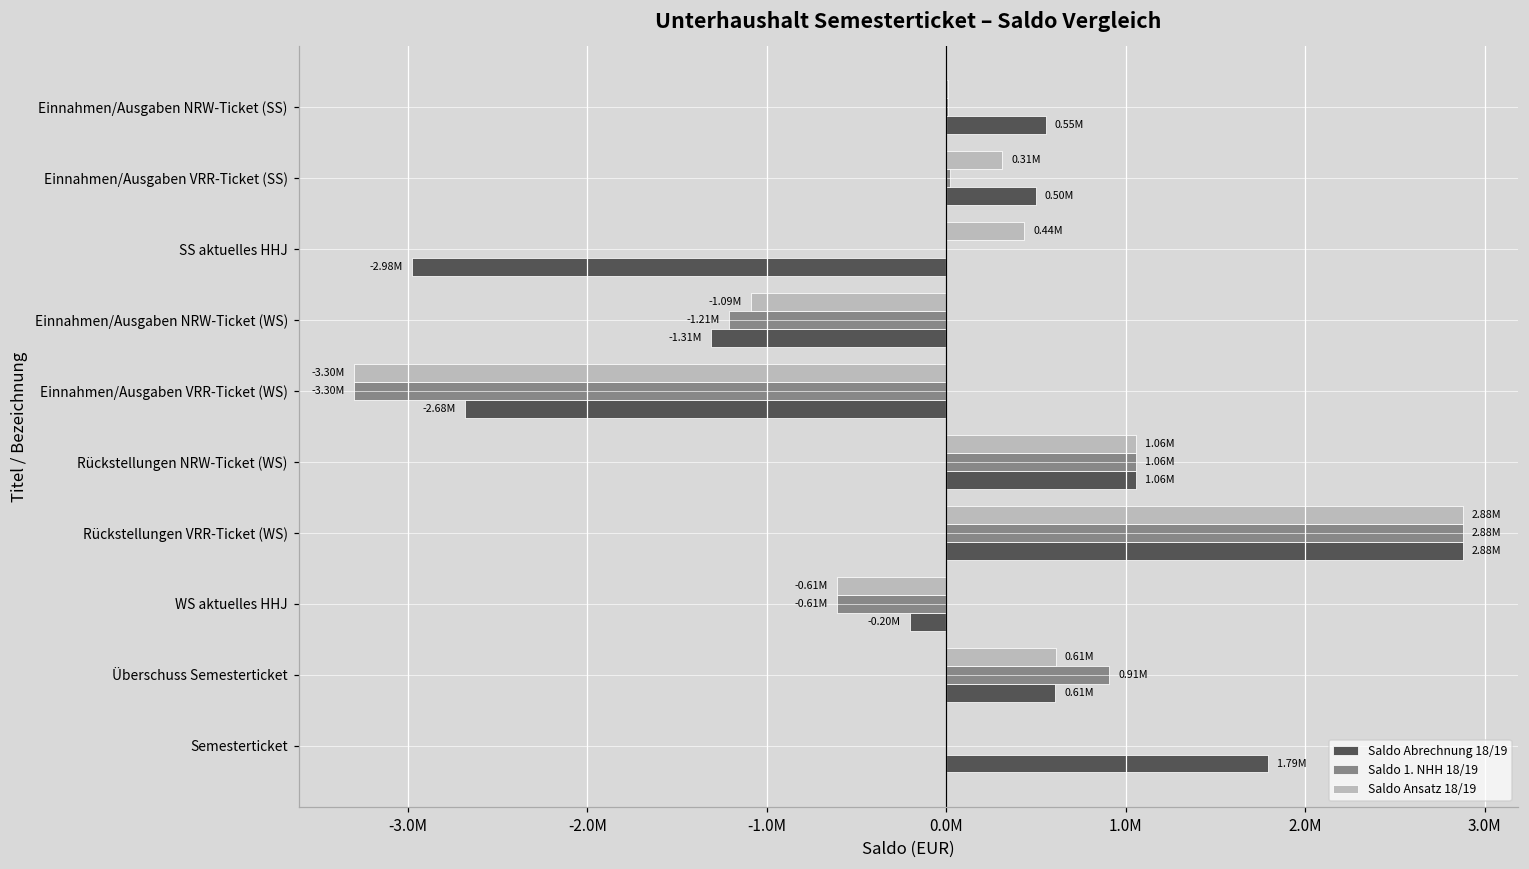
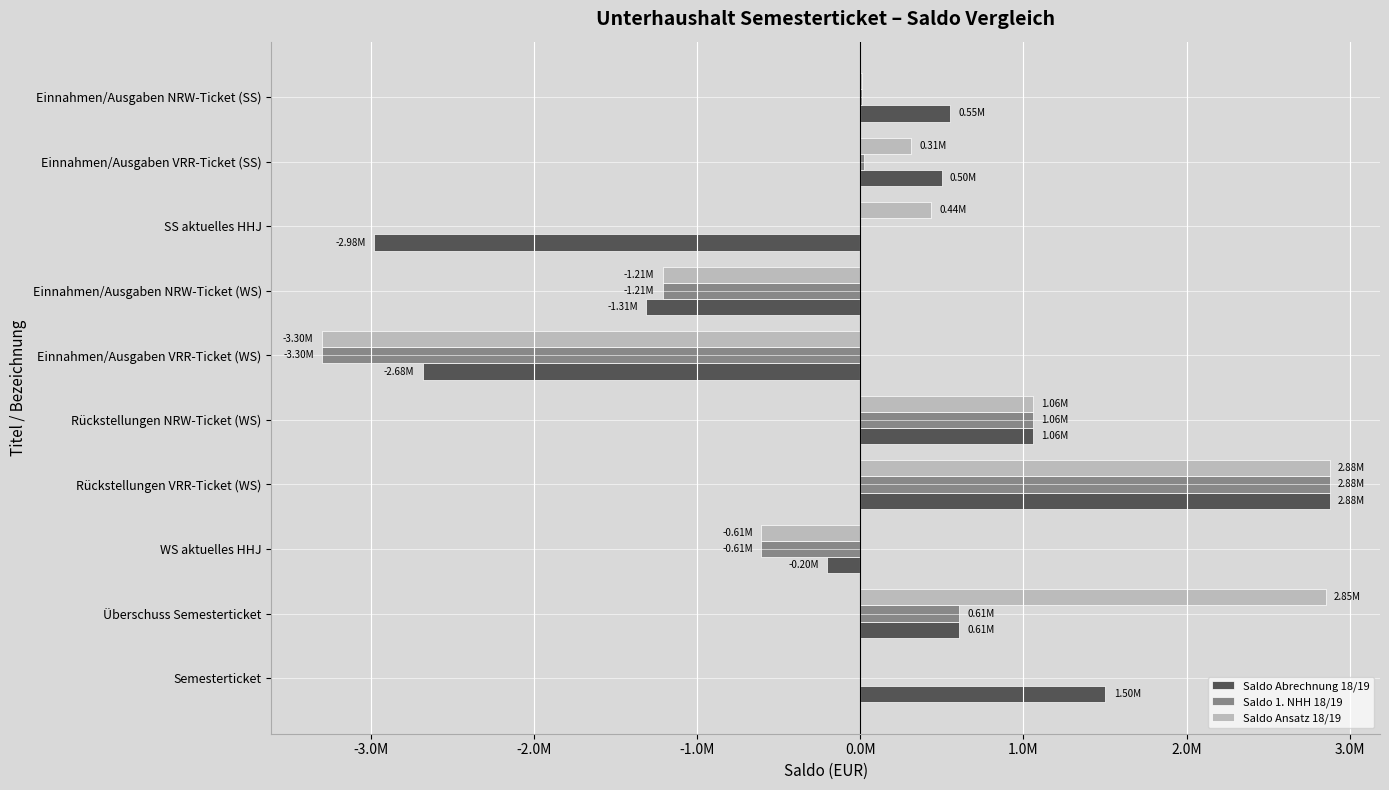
Saldo Ansatz 18/19, Einnahmen/Ausgaben NRW-Ticket (WS): -1.09M -> -1.21M
Saldo Ansatz 18/19, Überschuss Semesterticket: 0.61M -> 2.85M
Saldo 1. NHH 18/19, Überschuss Semesterticket: 0.91M -> 0.61M
Saldo Abrechnung 18/19, Semesterticket: 1.79M -> 1.50M
